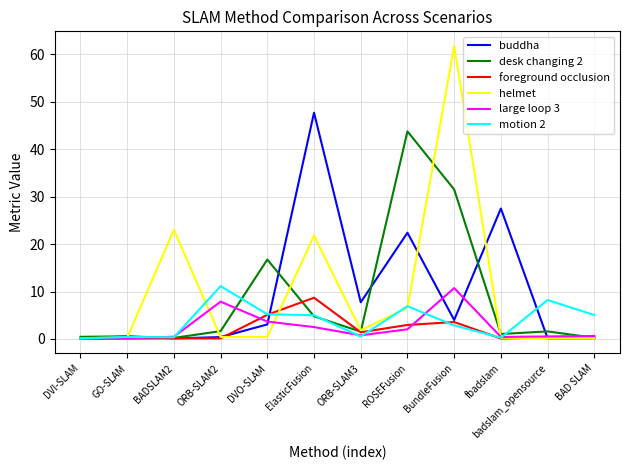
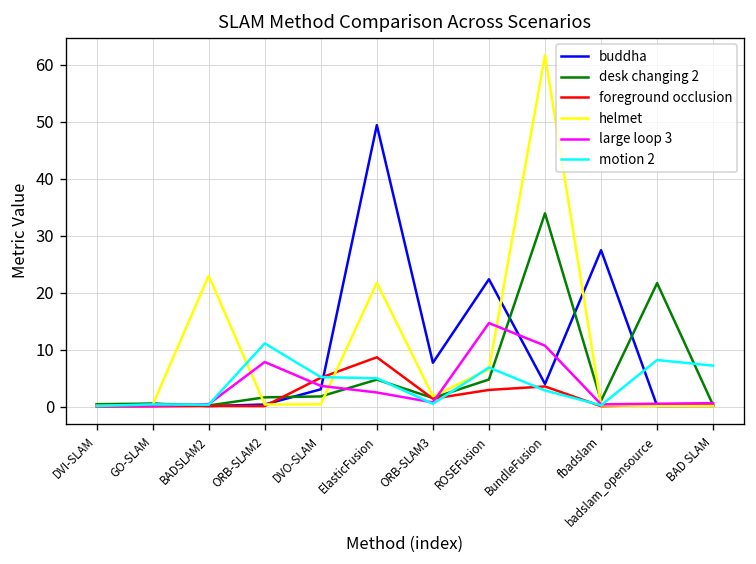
desk changing 2, DVO-SLAM: 17 -> 2
buddha, ElasticFusion: 48 -> 49
desk changing 2, ROSEFusion: 44 -> 5
large loop 3, ROSEFusion: 2 -> 15
desk changing 2, BundleFusion: 31 -> 34
desk changing 2, badslam_opensource: 2 -> 22
motion 2, BAD SLAM: 5 -> 7
